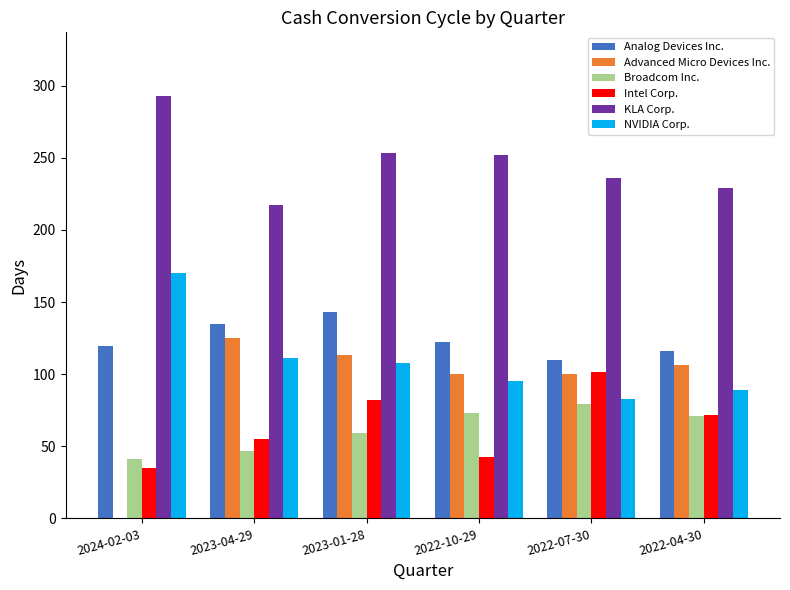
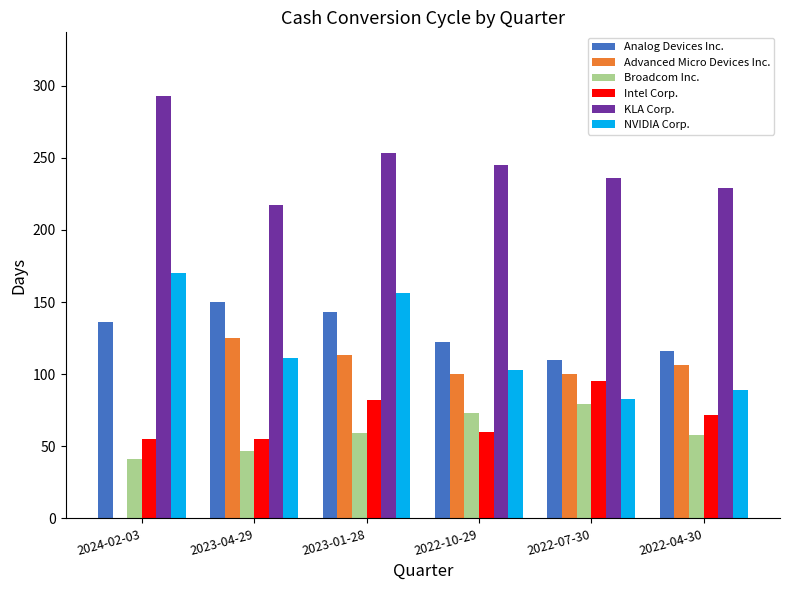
Analog Devices Inc., 2024-02-03: 119 -> 136
Intel Corp., 2024-02-03: 35 -> 55
Analog Devices Inc., 2023-04-29: 135 -> 150
NVIDIA Corp., 2023-01-28: 108 -> 157
Intel Corp., 2022-10-29: 43 -> 60
KLA Corp., 2022-10-29: 252 -> 245
NVIDIA Corp., 2022-10-29: 95 -> 103
Intel Corp., 2022-07-30: 102 -> 95
Broadcom Inc., 2022-04-30: 71 -> 58
